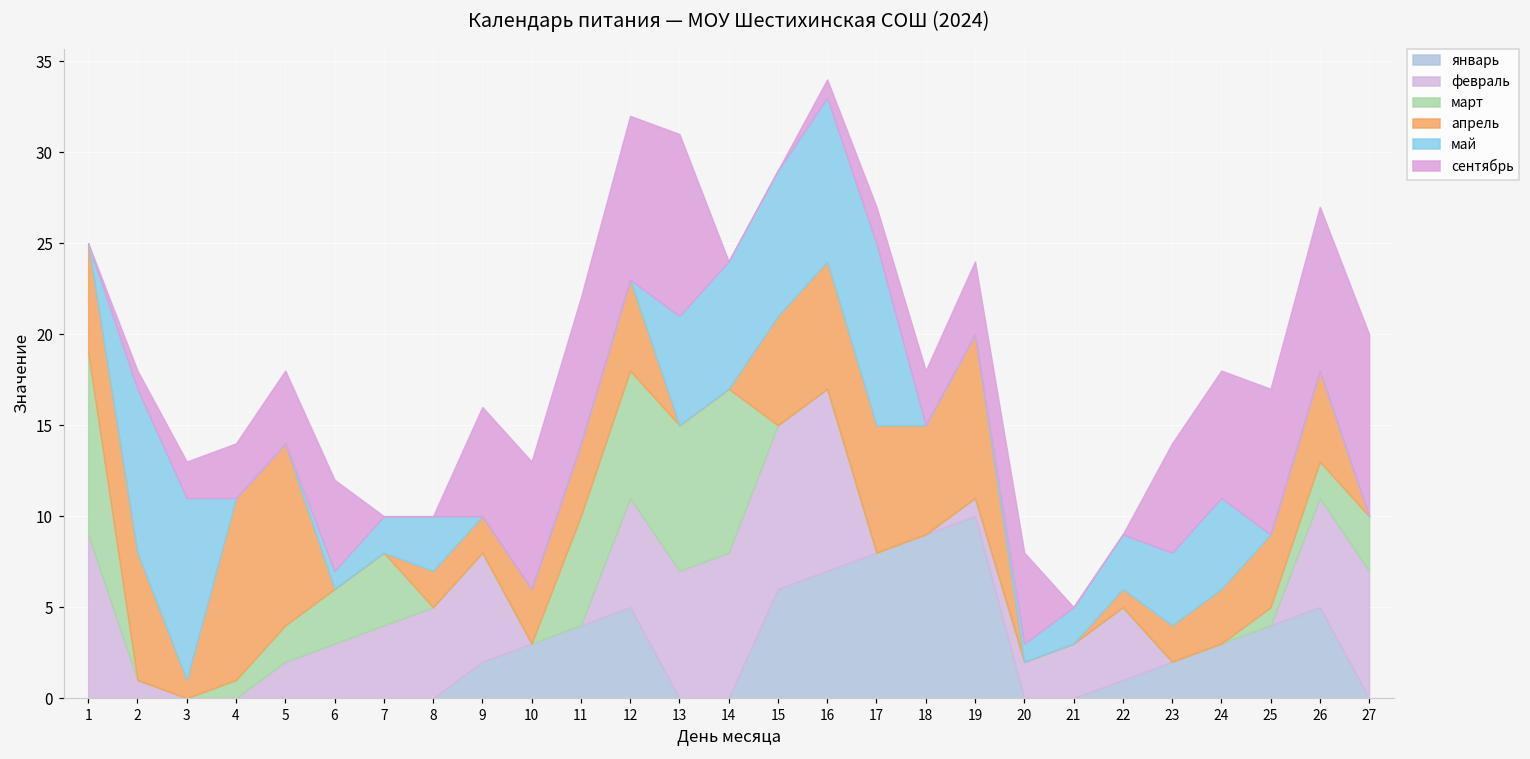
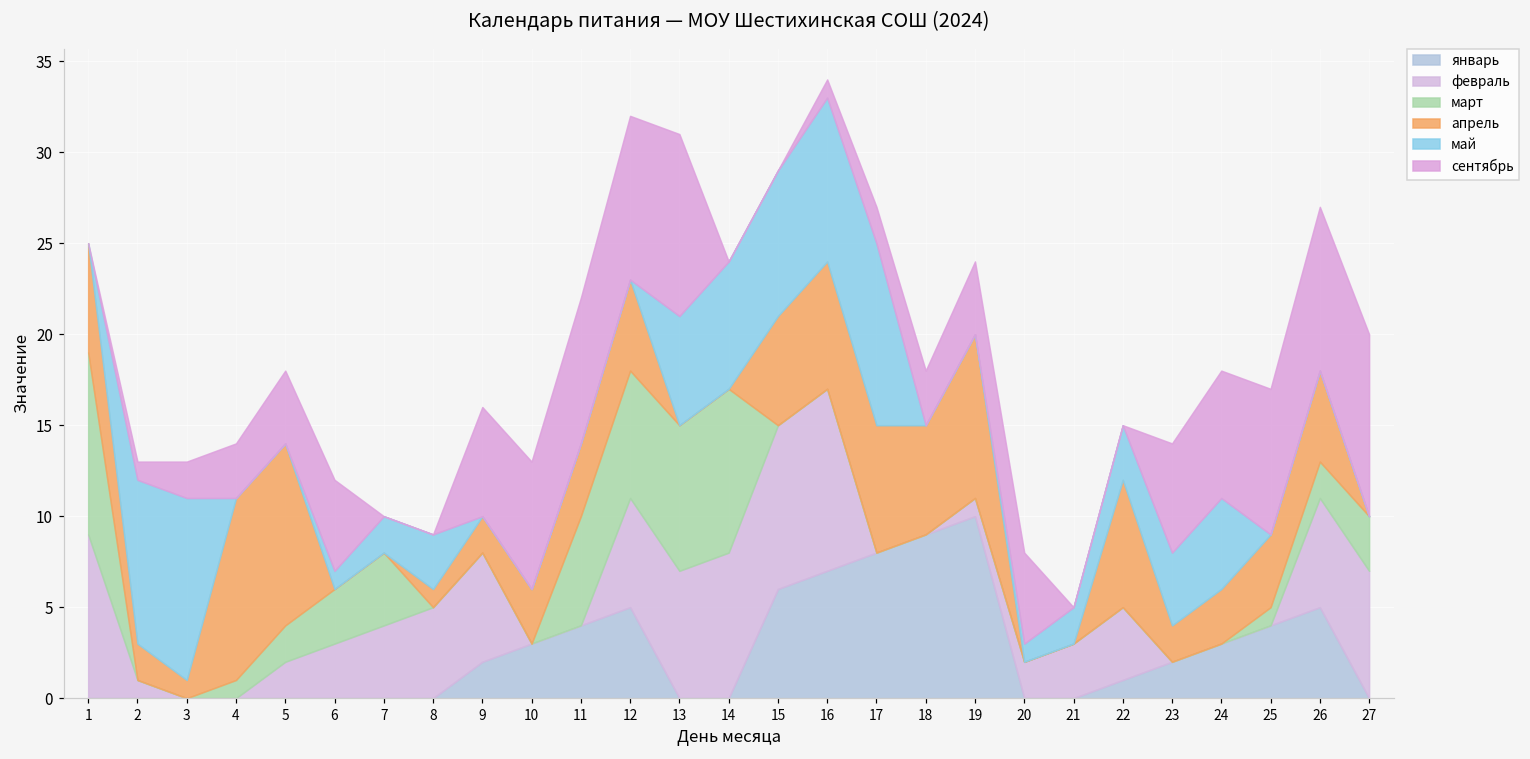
апрель, 2: 7 -> 2
апрель, 8: 2 -> 1
апрель, 22: 1 -> 7
